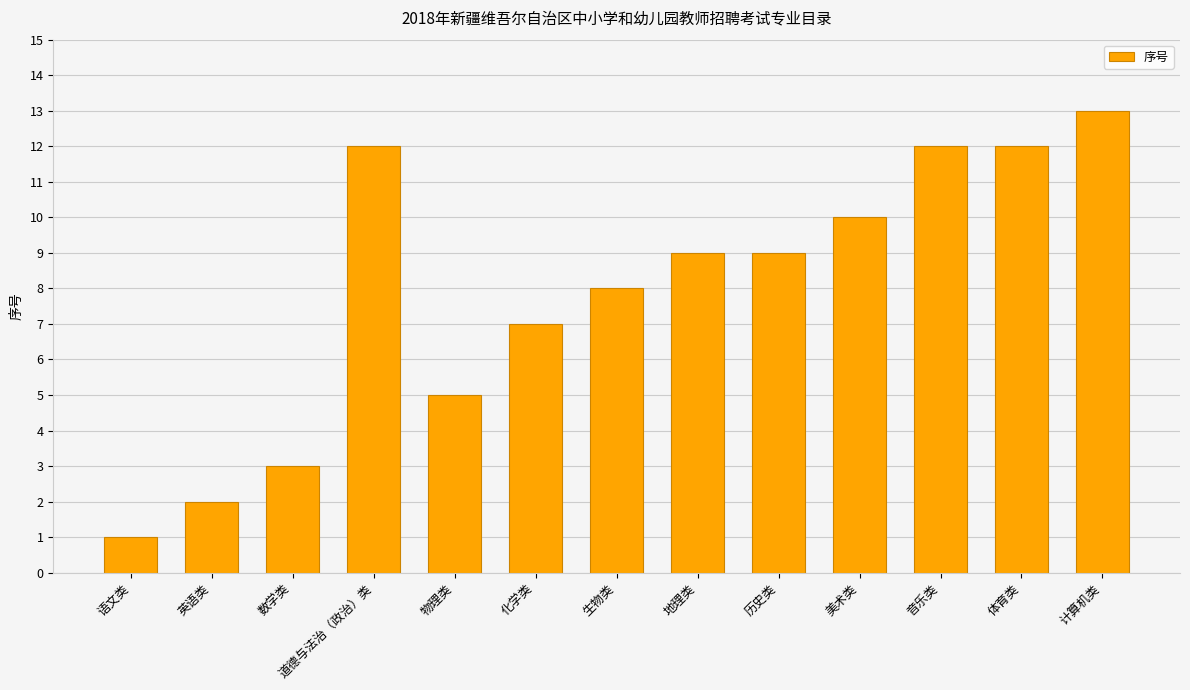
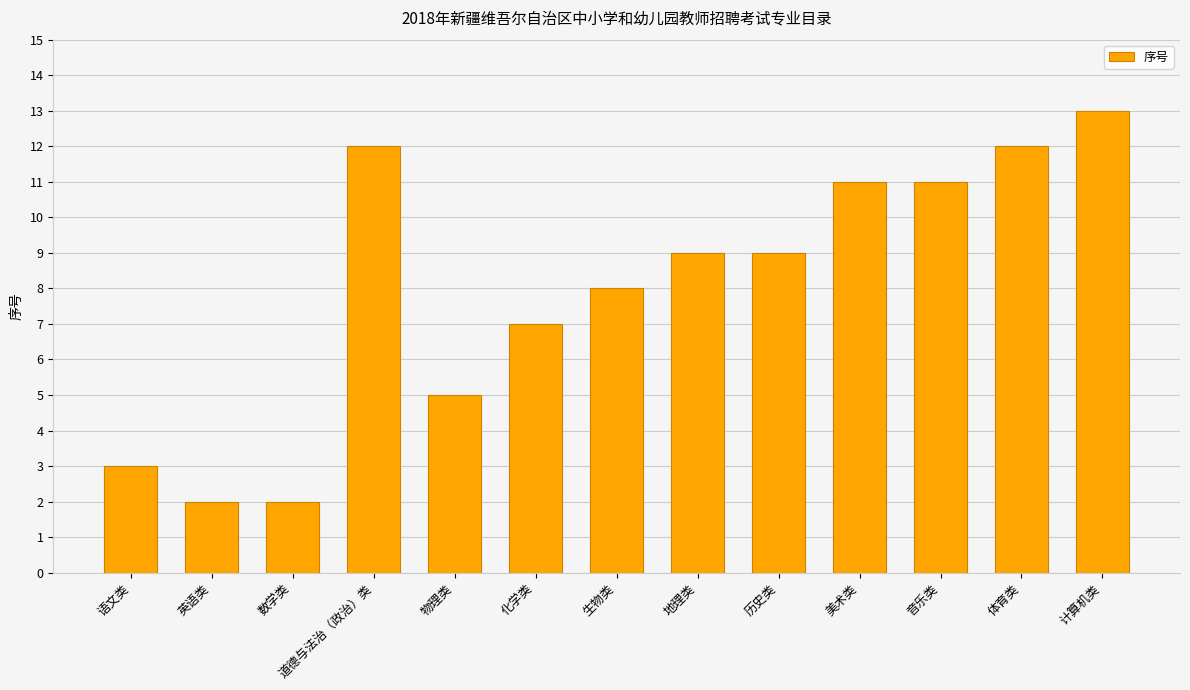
语文类: 1 -> 3
数学类: 3 -> 2
美术类: 10 -> 11
音乐类: 12 -> 11
